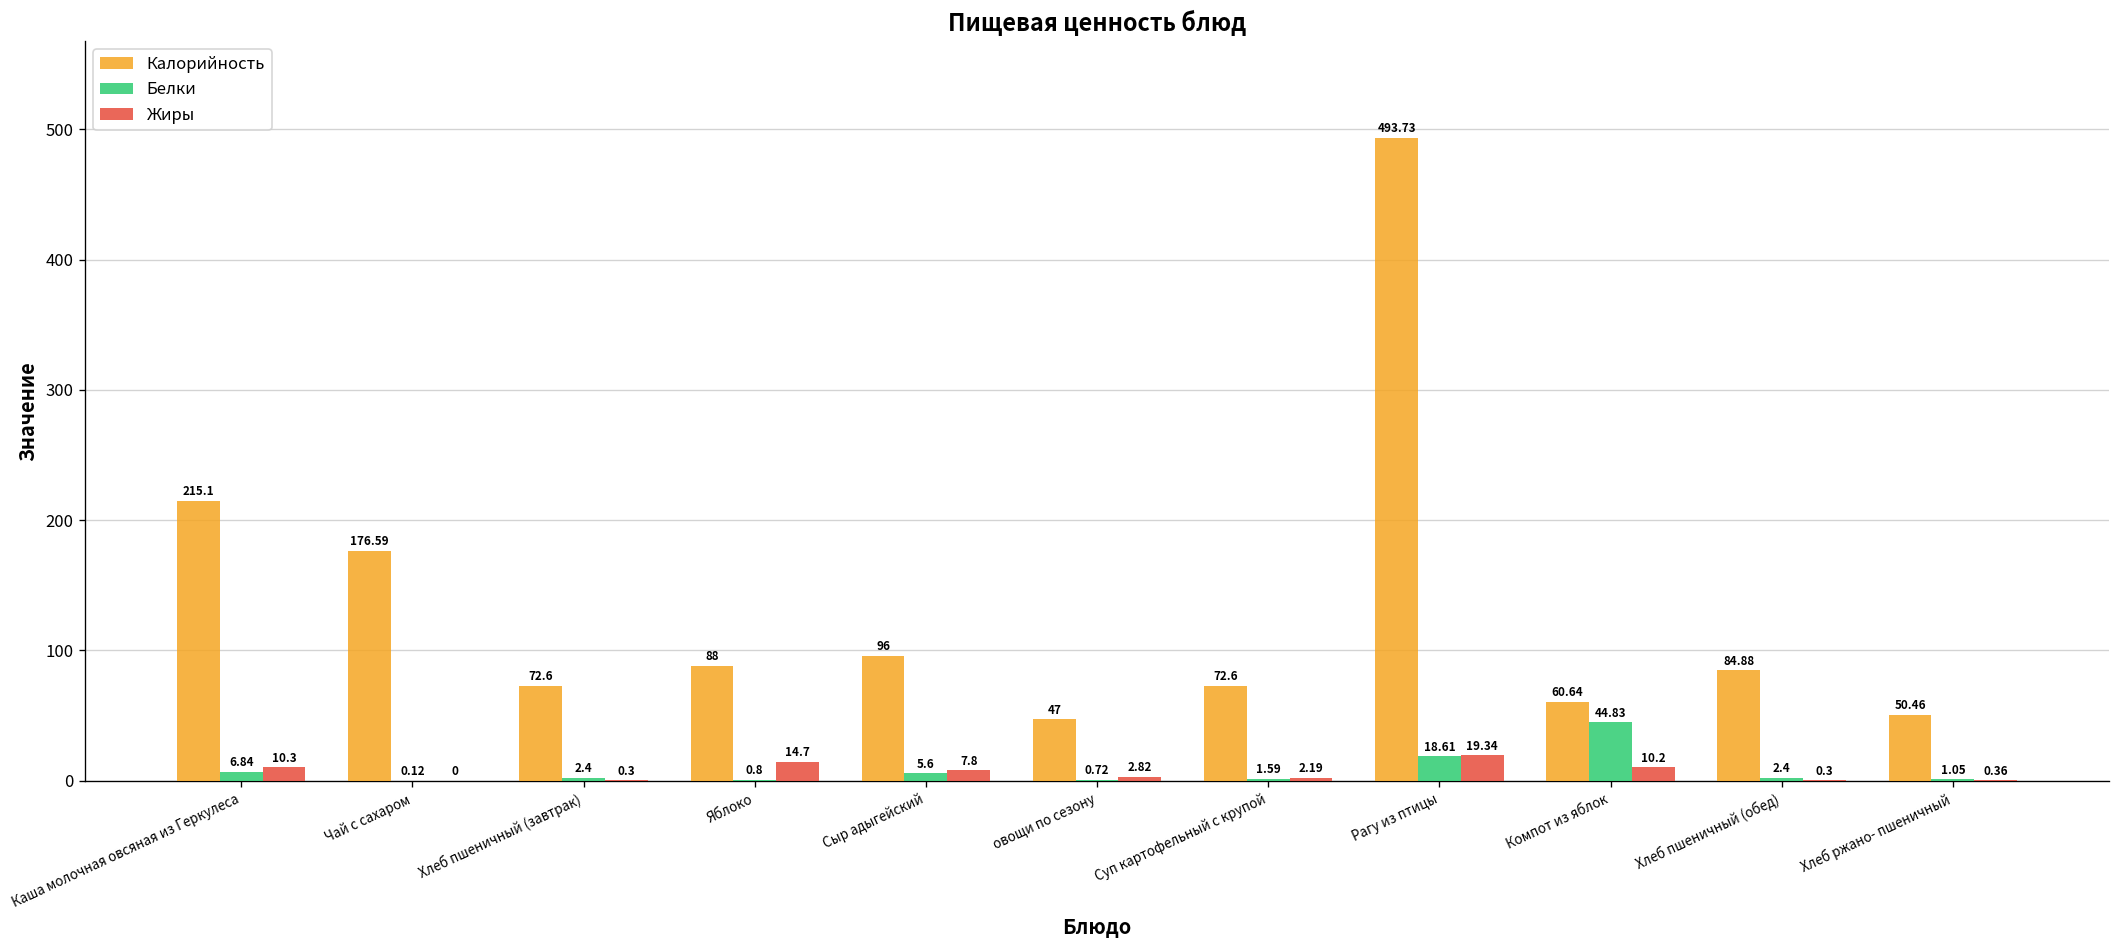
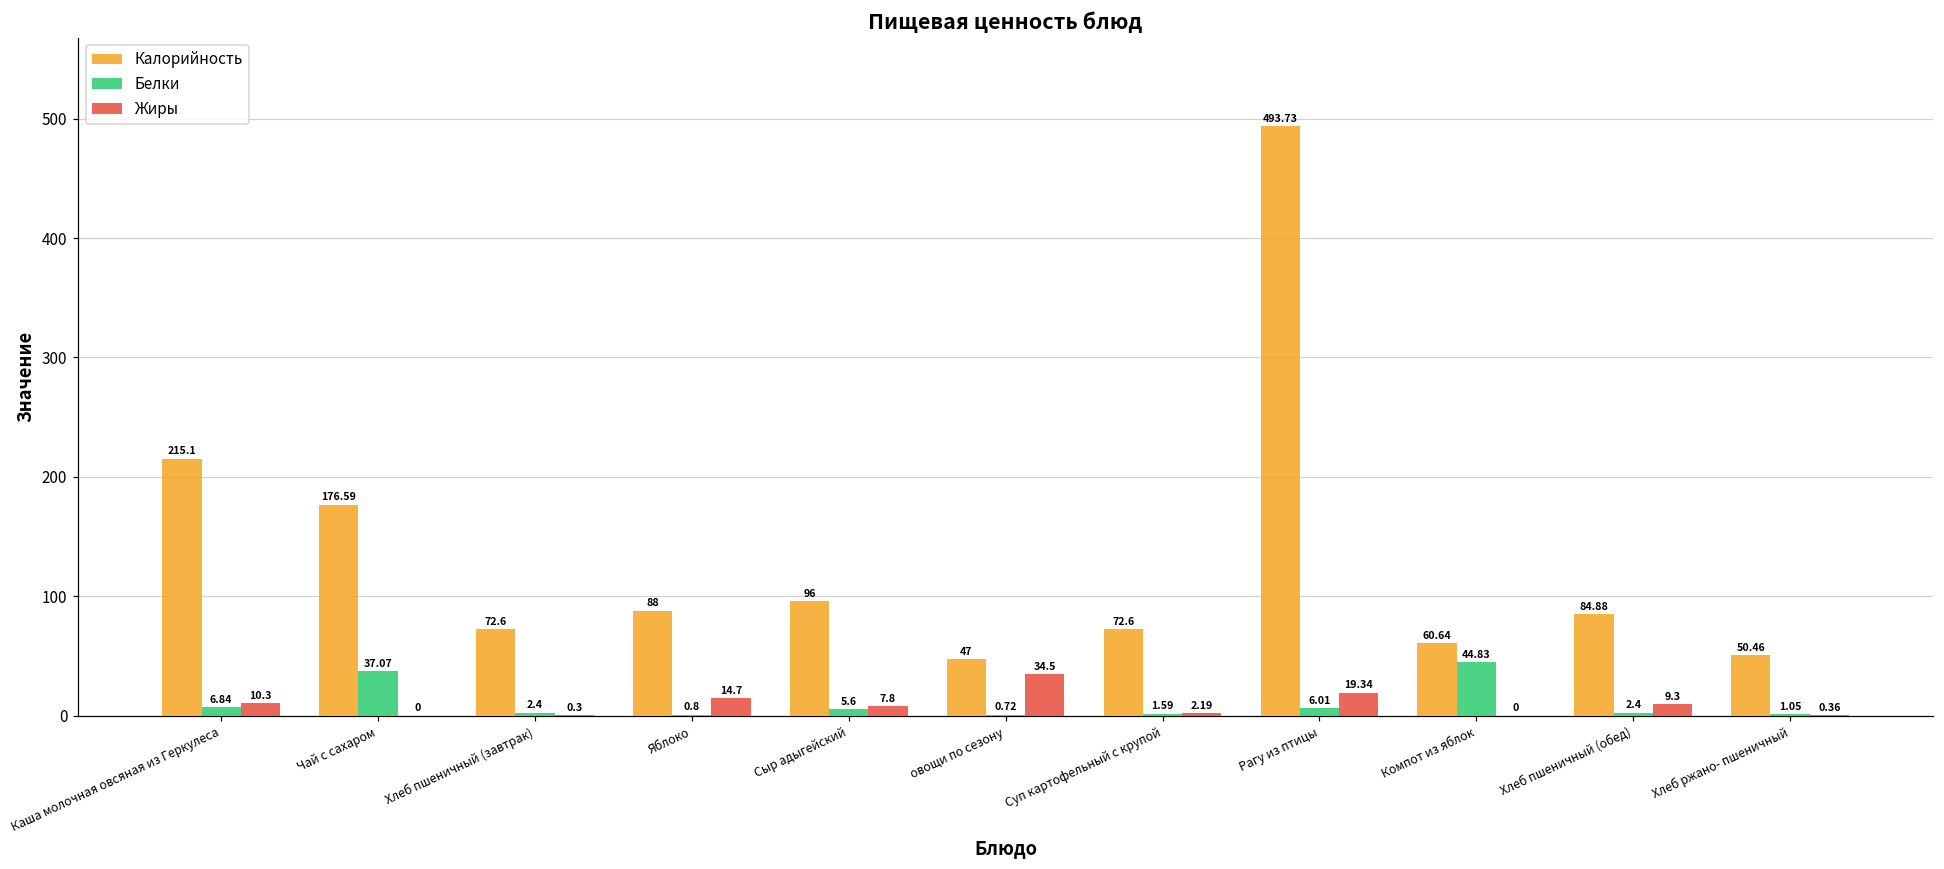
Белки, Чай с сахаром: 0.12 -> 37.07
Жиры, овощи по сезону: 2.82 -> 34.5
Белки, Рагу из птицы: 18.61 -> 6.01
Жиры, Компот из яблок: 10.2 -> 0
Жиры, Хлеб пшеничный (обед): 0.3 -> 9.3
